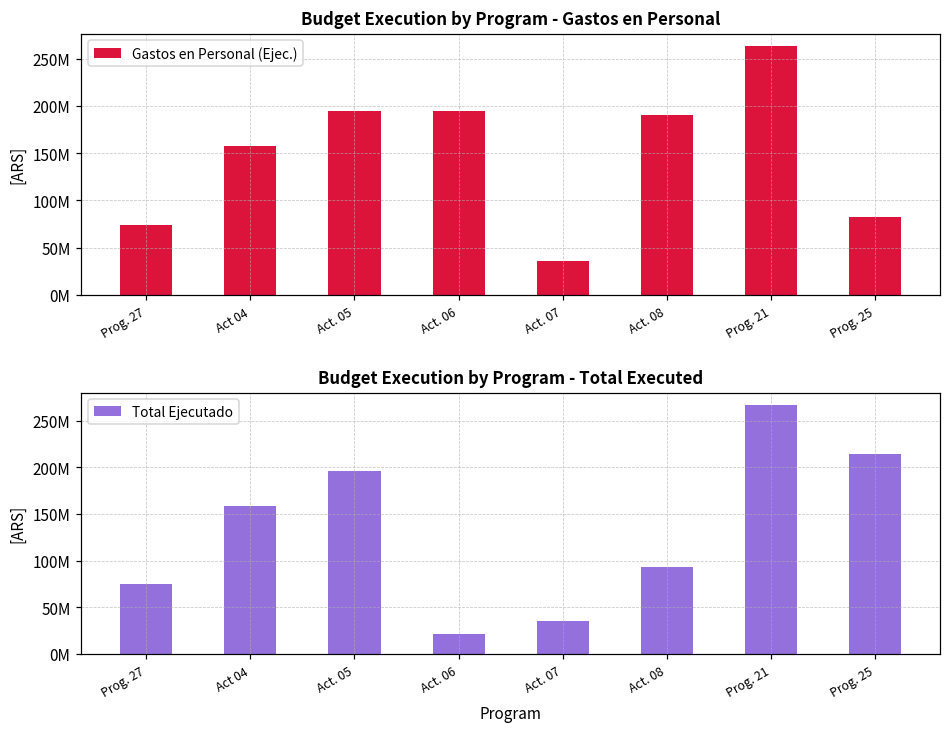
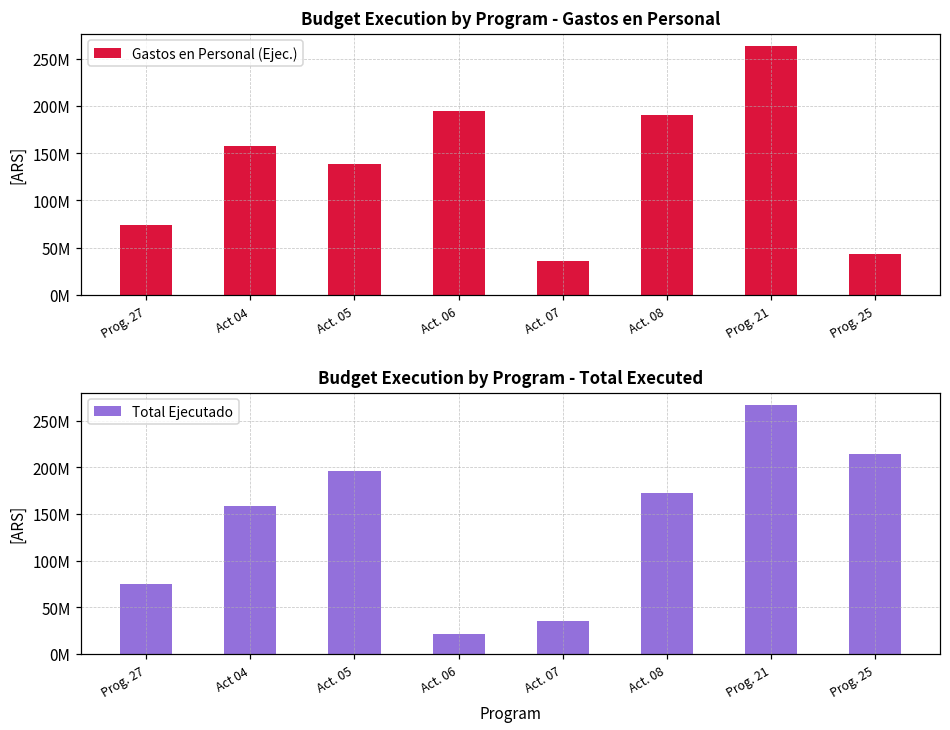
Budget Execution by Program - Gastos en Personal, Act. 05: 190000000 -> 140000000
Budget Execution by Program - Gastos en Personal, Prog. 25: 80000000 -> 40000000
Budget Execution by Program - Total Executed, Act. 08: 90000000 -> 170000000
